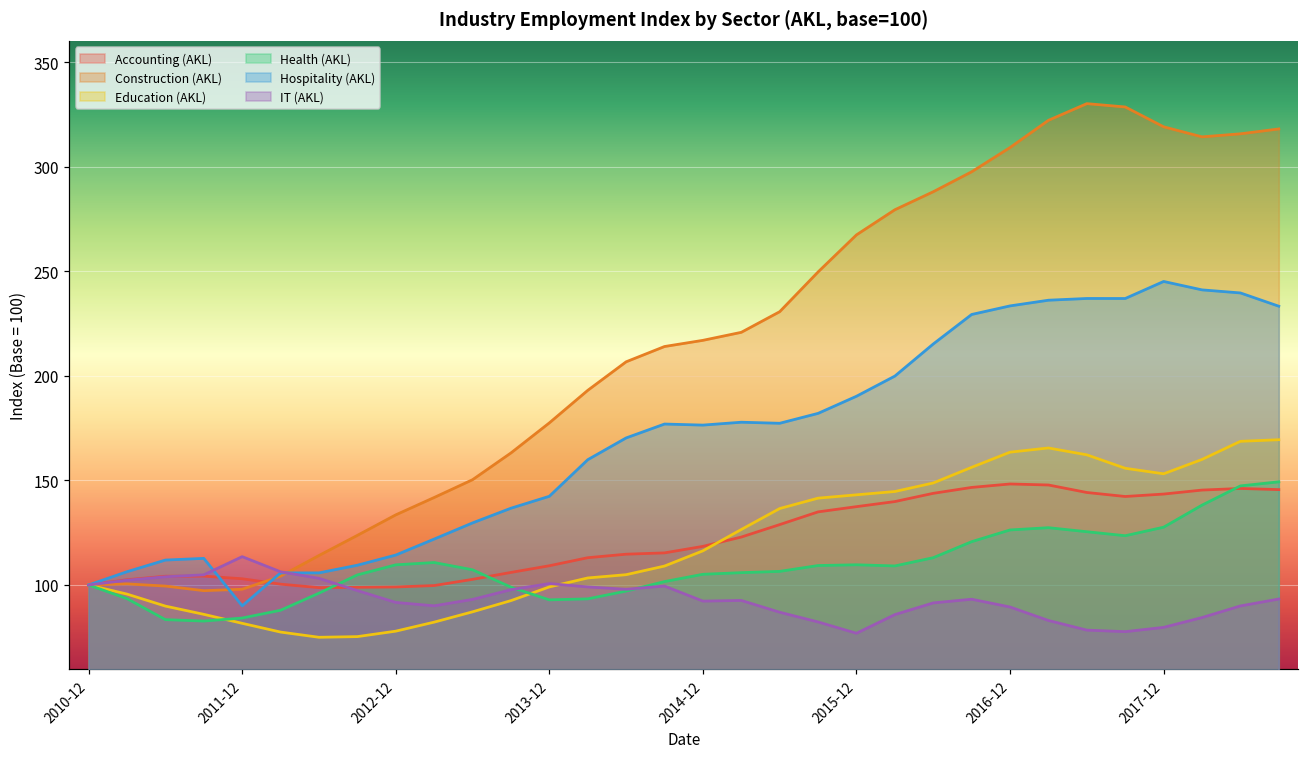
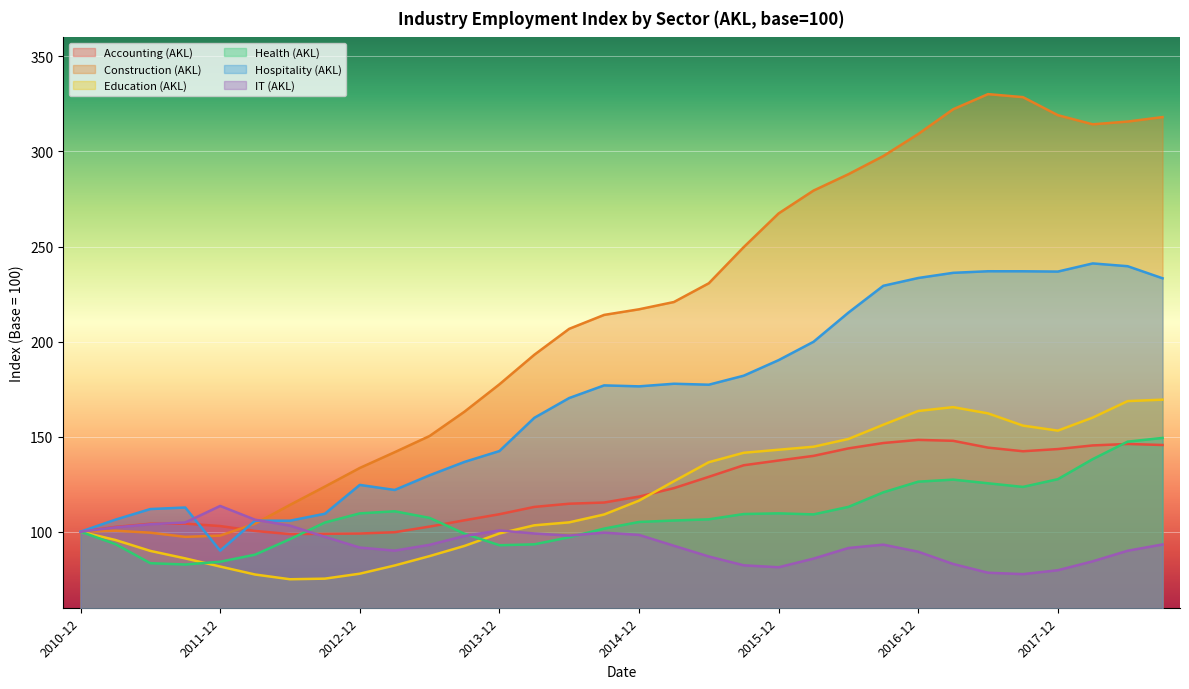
Hospitality (AKL), 2012-12: 114 -> 125
IT (AKL), 2014-12: 92 -> 98
IT (AKL), 2015-12: 77 -> 81
Hospitality (AKL), 2017-12: 245 -> 237
